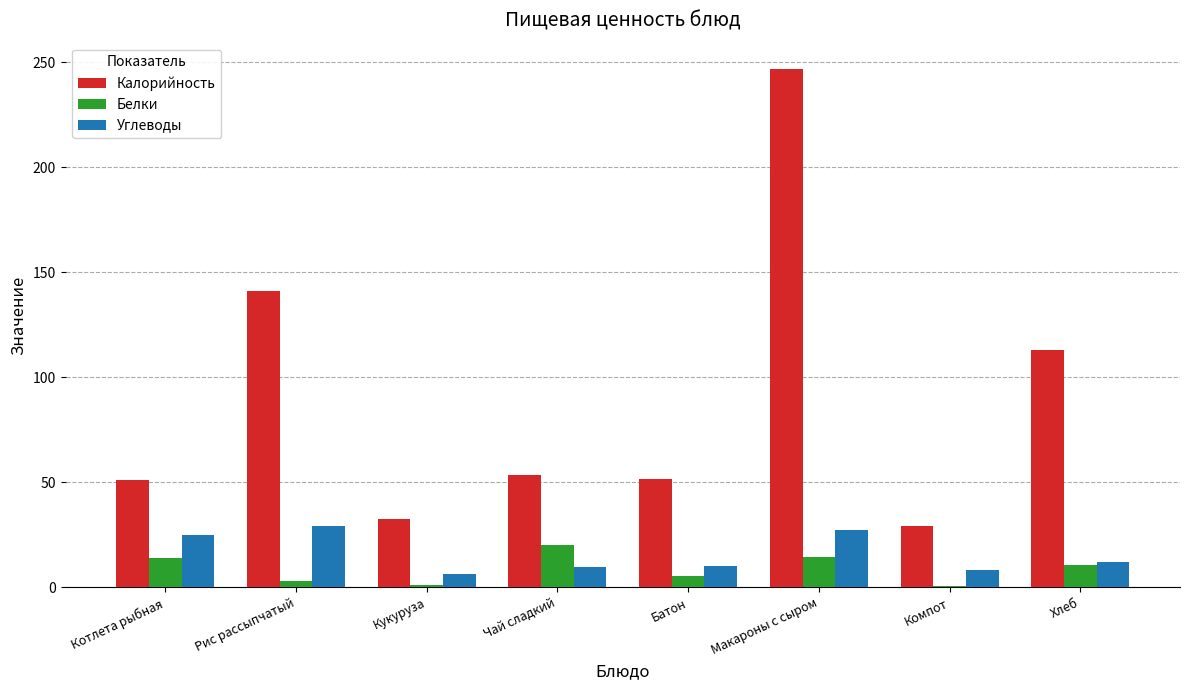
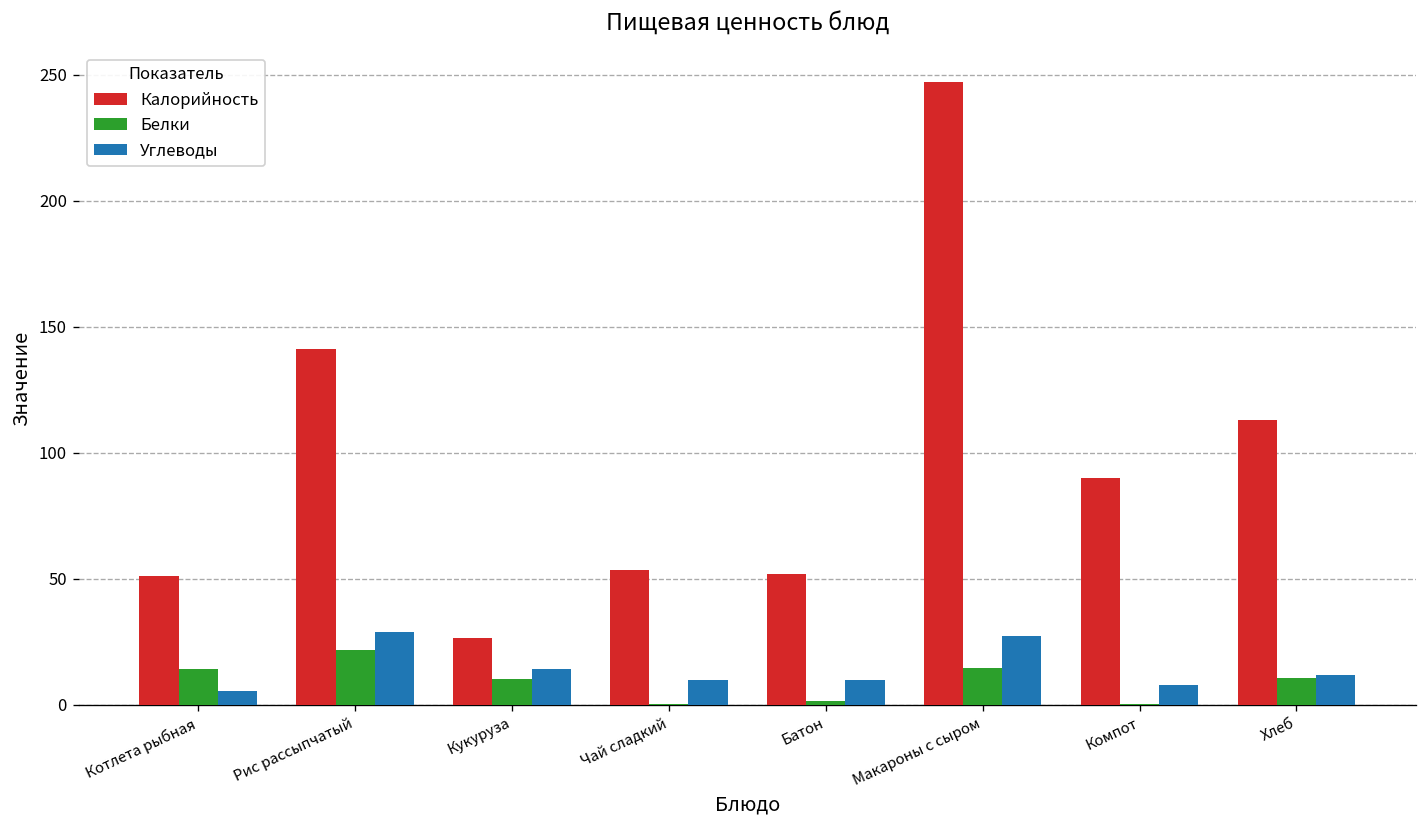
Углеводы, Котлета рыбная: 25 -> 6
Белки, Рис рассыпчатый: 3 -> 22
Калорийность, Кукуруза: 33 -> 26
Белки, Кукуруза: 1 -> 10
Углеводы, Кукуруза: 6 -> 14
Белки, Чай сладкий: 20 -> 0
Белки, Батон: 5 -> 2
Калорийность, Компот: 29 -> 90
